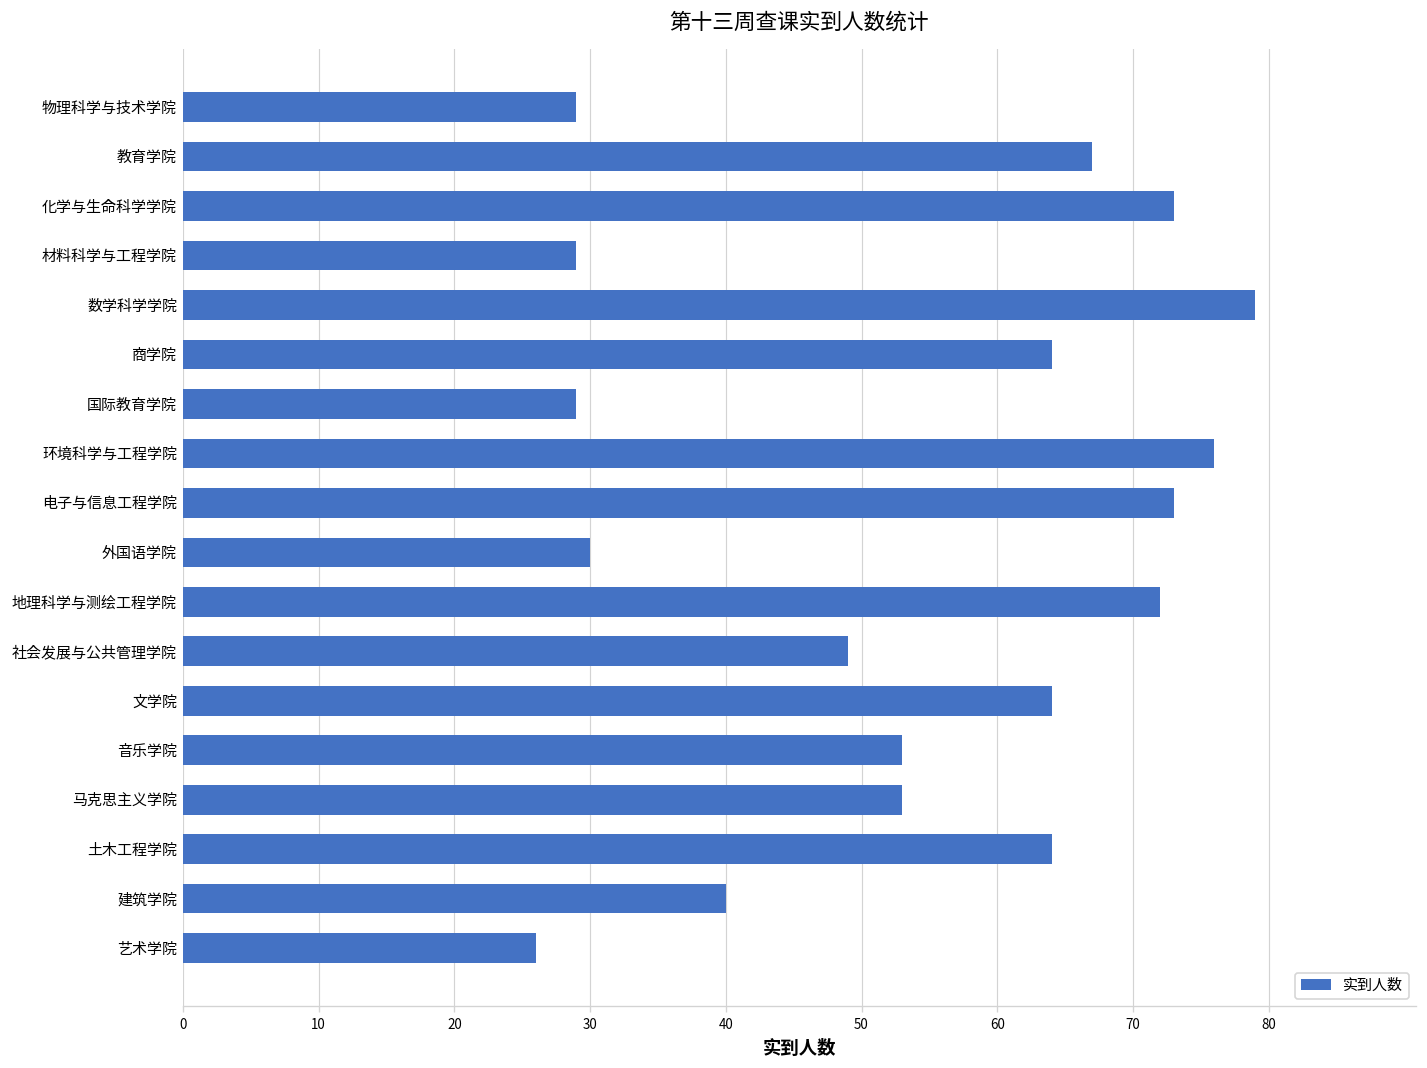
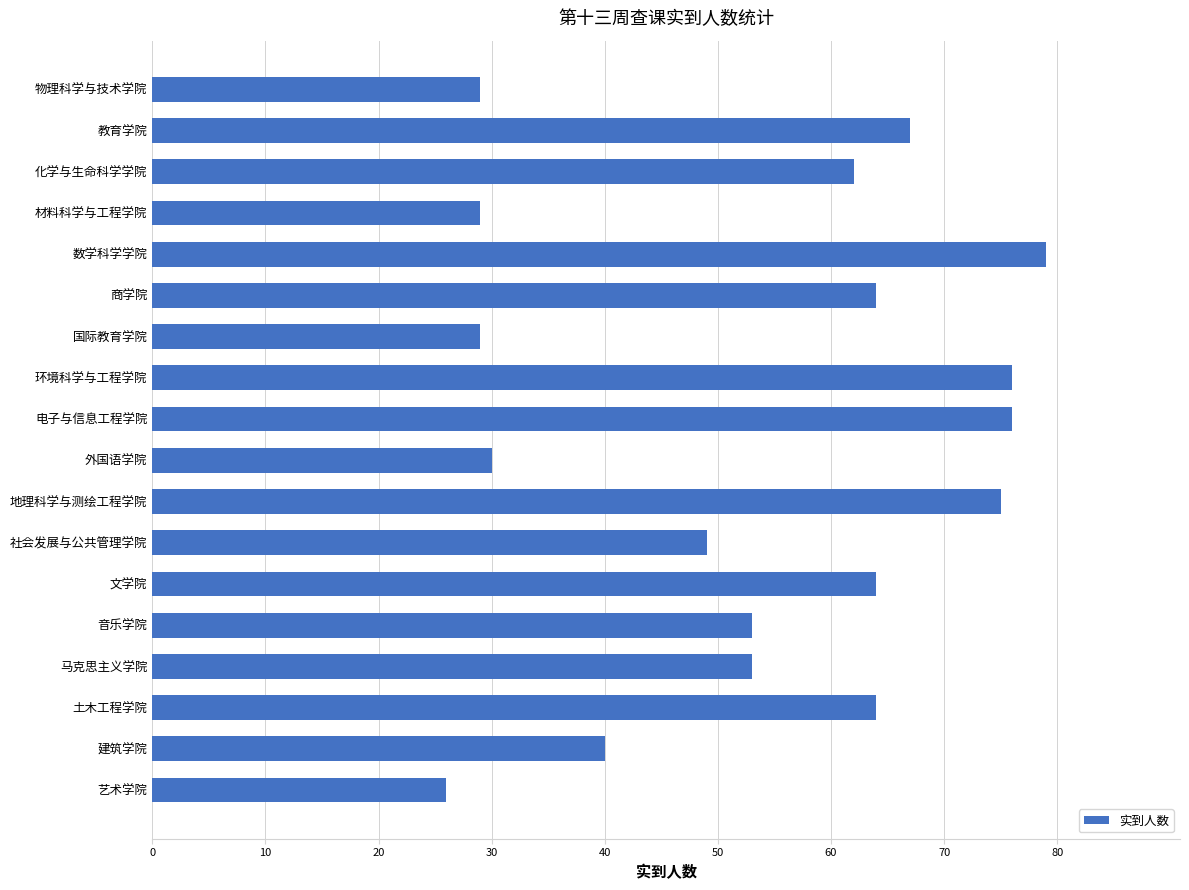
化学与生命科学学院: 73 -> 62
电子与信息工程学院: 73 -> 76
地理科学与测绘工程学院: 72 -> 75
